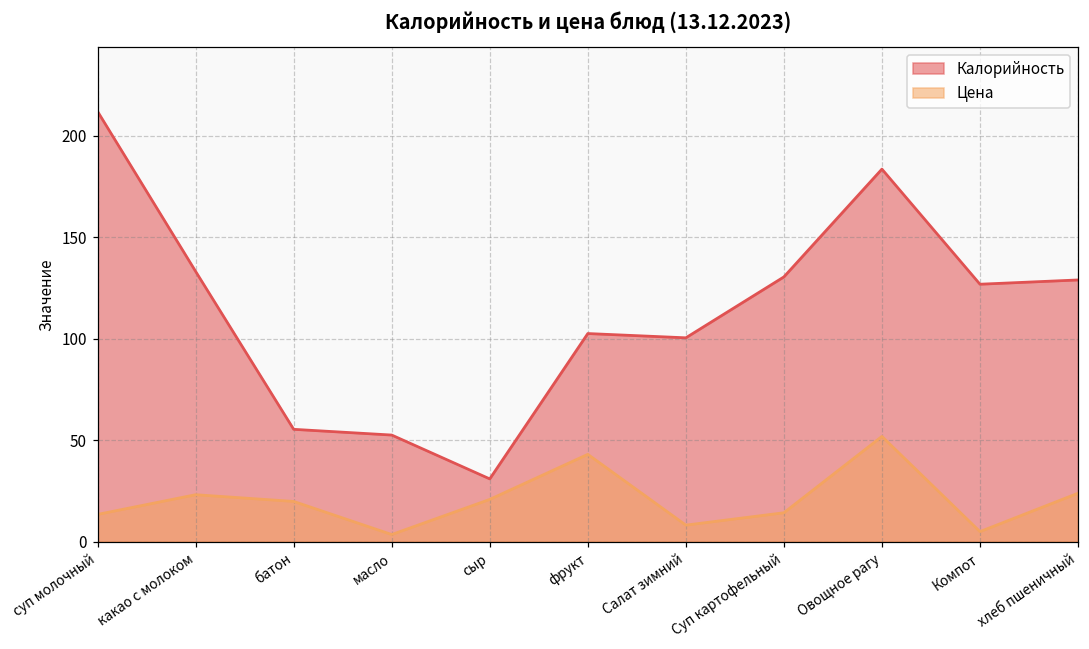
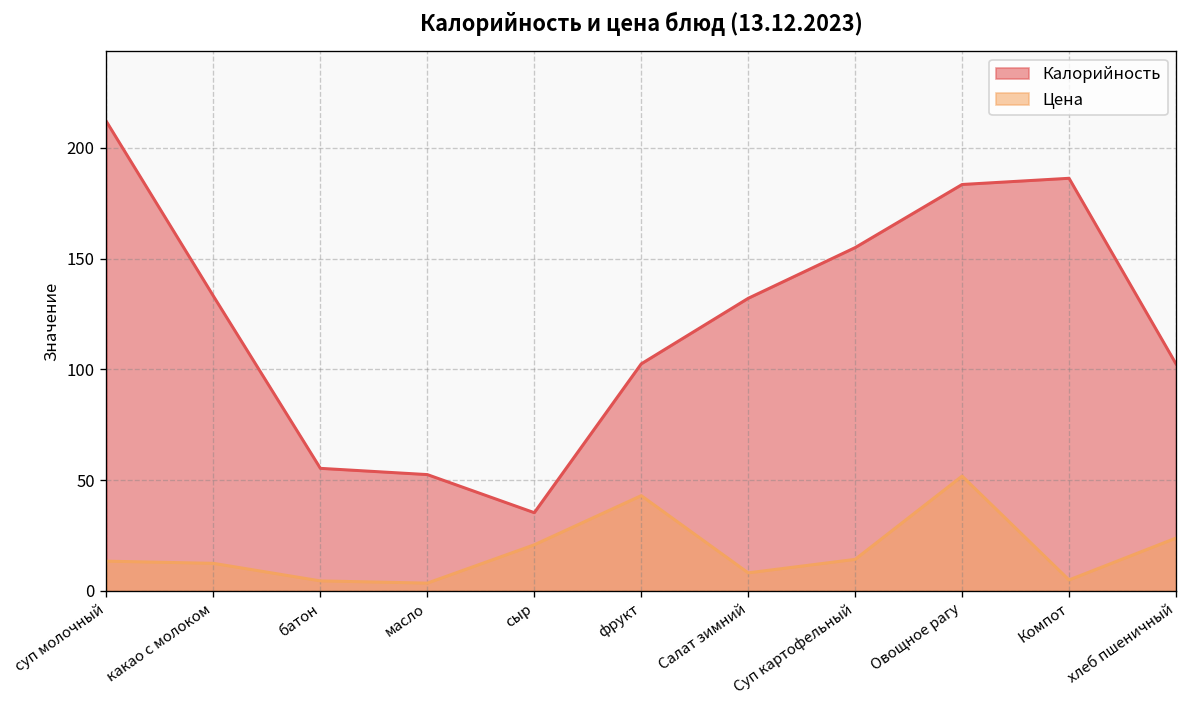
Цена, какао с молоком: 23 -> 12
Цена, батон: 20 -> 5
Калорийность, сыр: 31 -> 35
Калорийность, Салат зимний: 100 -> 132
Калорийность, Суп картофельный: 130 -> 155
Калорийность, Компот: 127 -> 186
Калорийность, хлеб пшеничный: 129 -> 103
